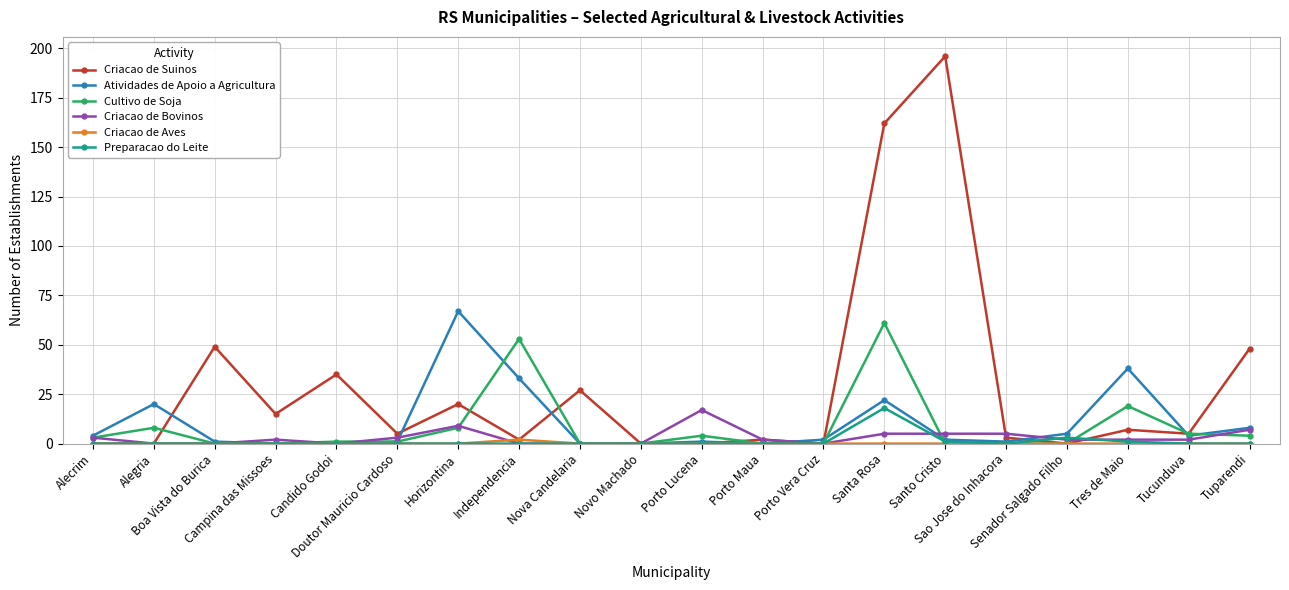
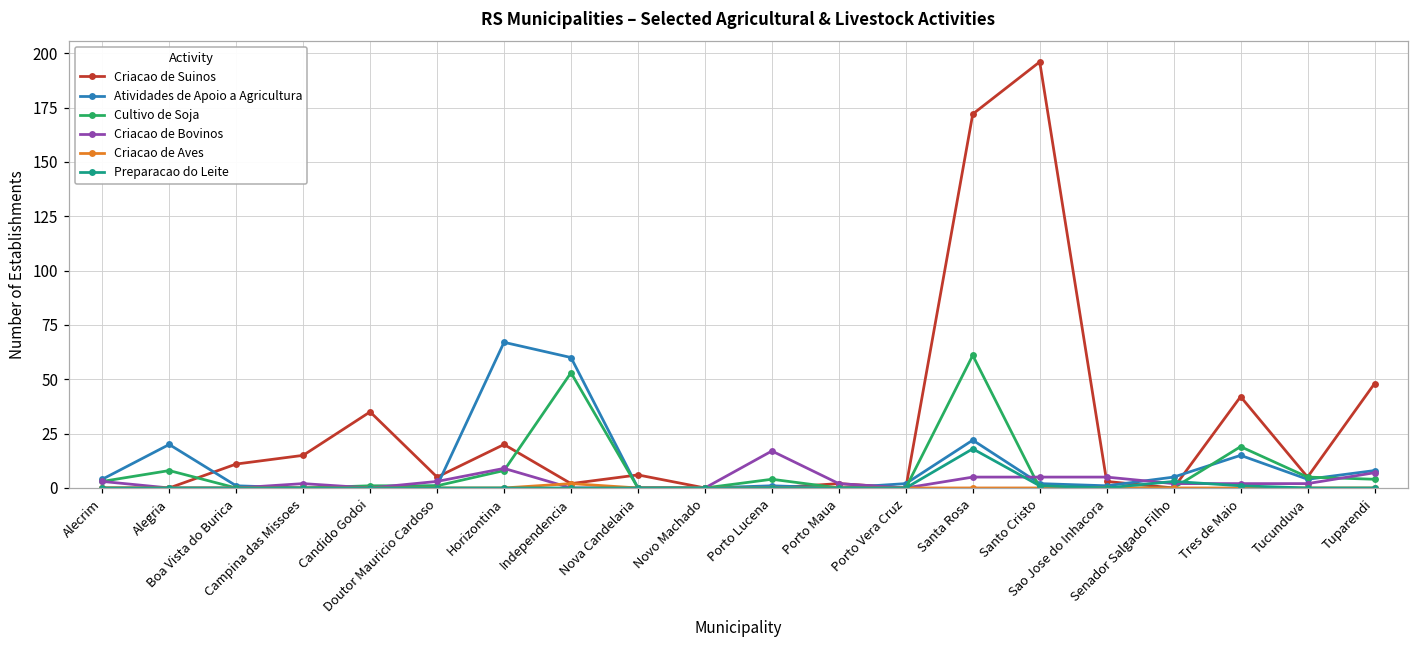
Criacao de Suinos, Boa Vista do Burica: 49 -> 11
Atividades de Apoio a Agricultura, Independencia: 33 -> 60
Criacao de Suinos, Nova Candelaria: 27 -> 6
Criacao de Suinos, Santa Rosa: 162 -> 172
Criacao de Suinos, Tres de Maio: 7 -> 42
Atividades de Apoio a Agricultura, Tres de Maio: 38 -> 15
